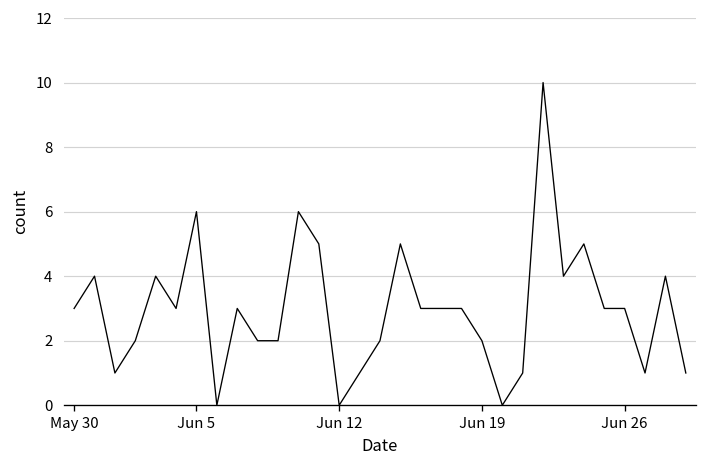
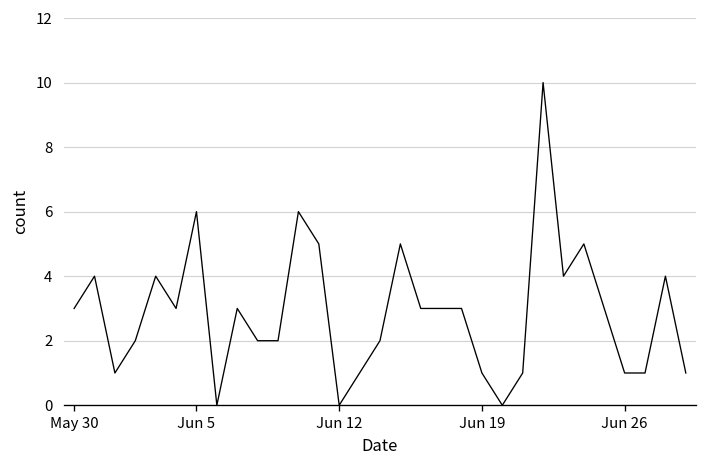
Jun 19: 2 -> 1
Jun 26: 3 -> 1
